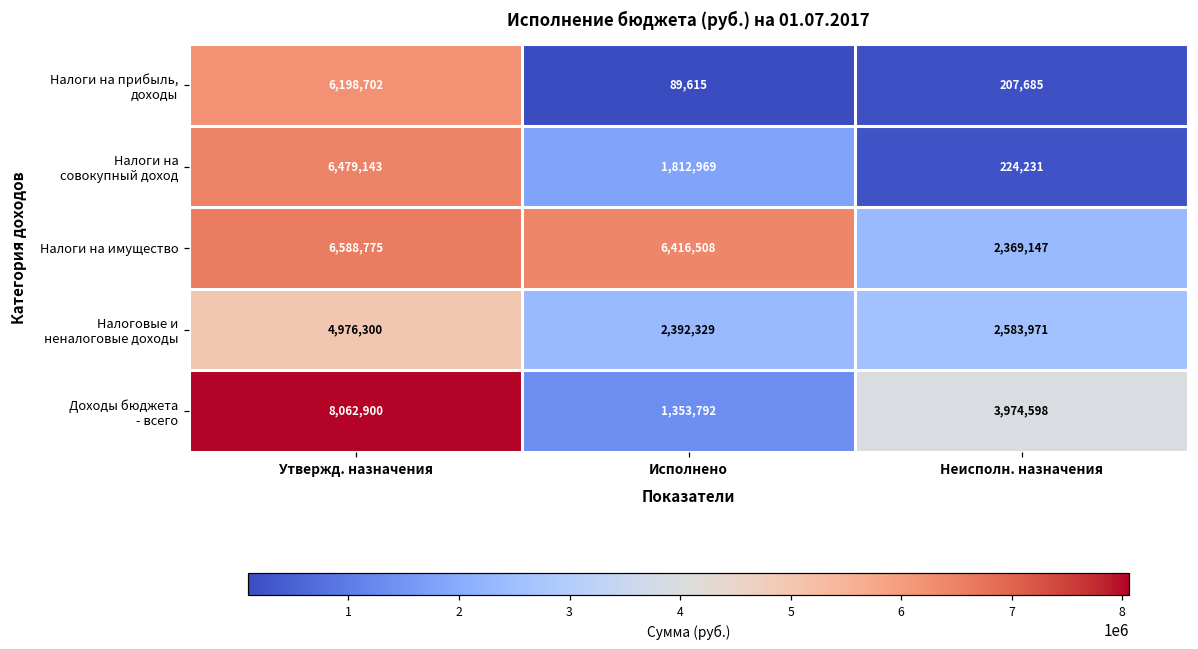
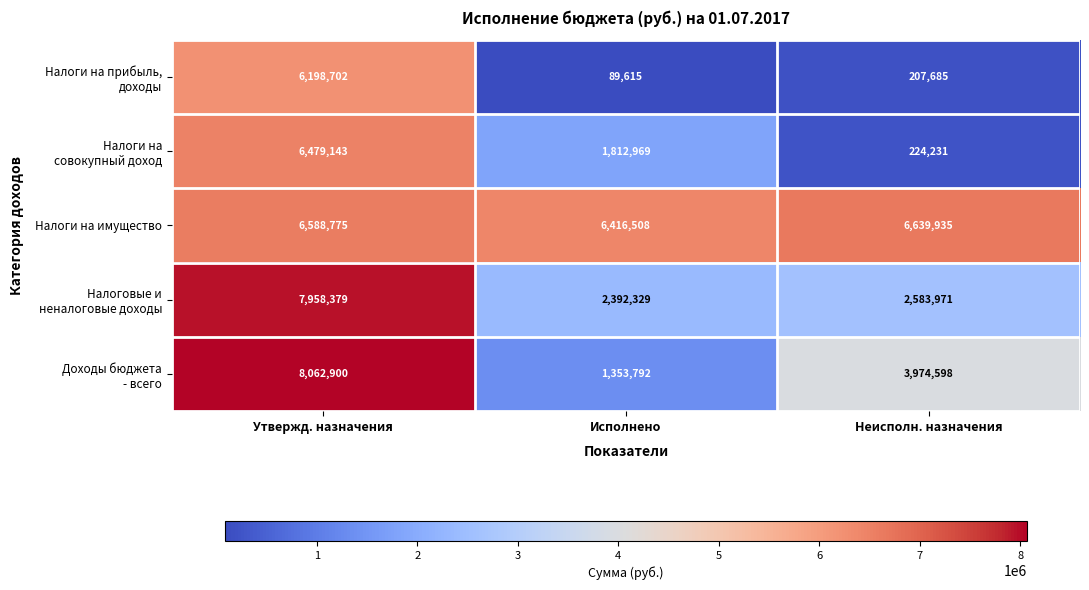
Налоги на имущество, Неисполн. назначения: 2,369,147 -> 6,639,935
Налоговые и неналоговые доходы, Утвержд. назначения: 4,976,300 -> 7,958,379
